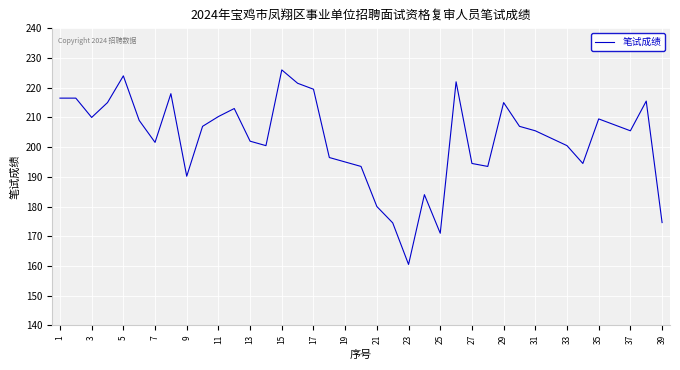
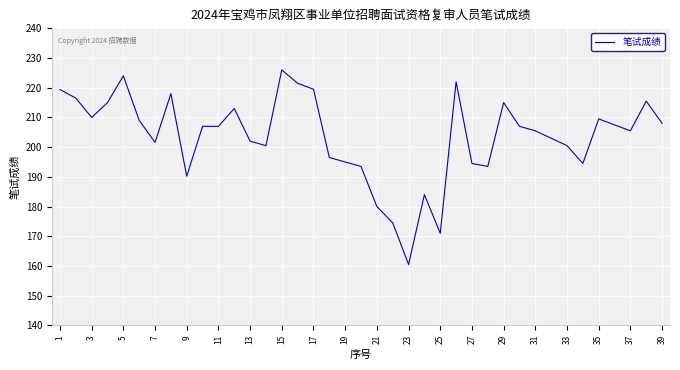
1: 217 -> 219
11: 210 -> 207
39: 175 -> 208
